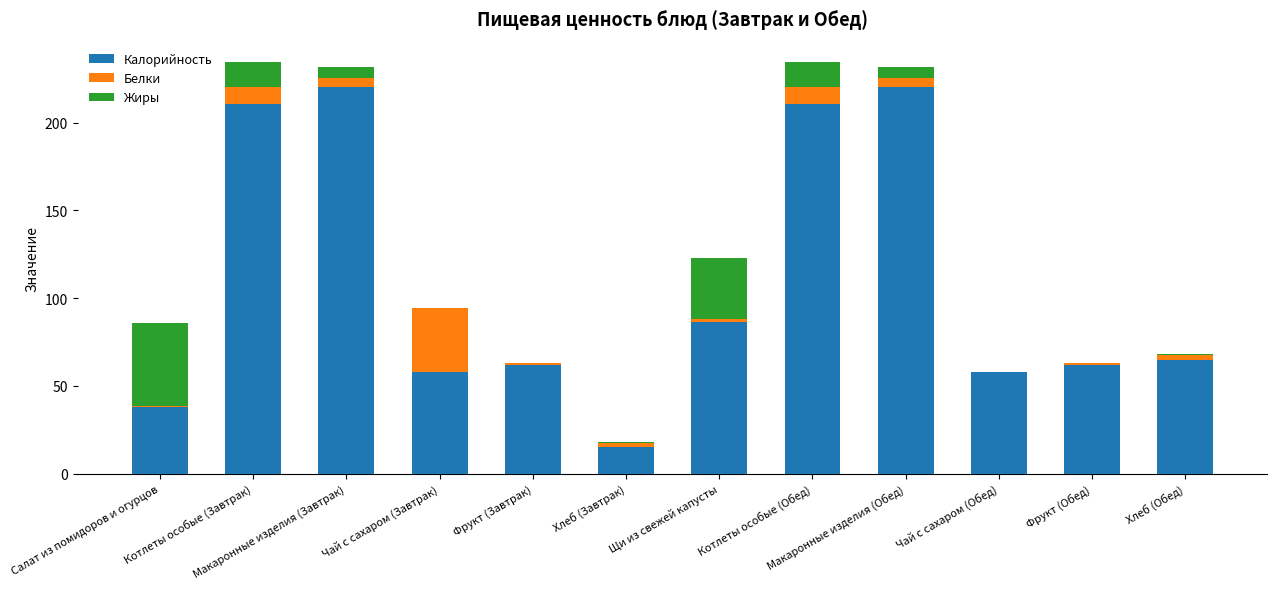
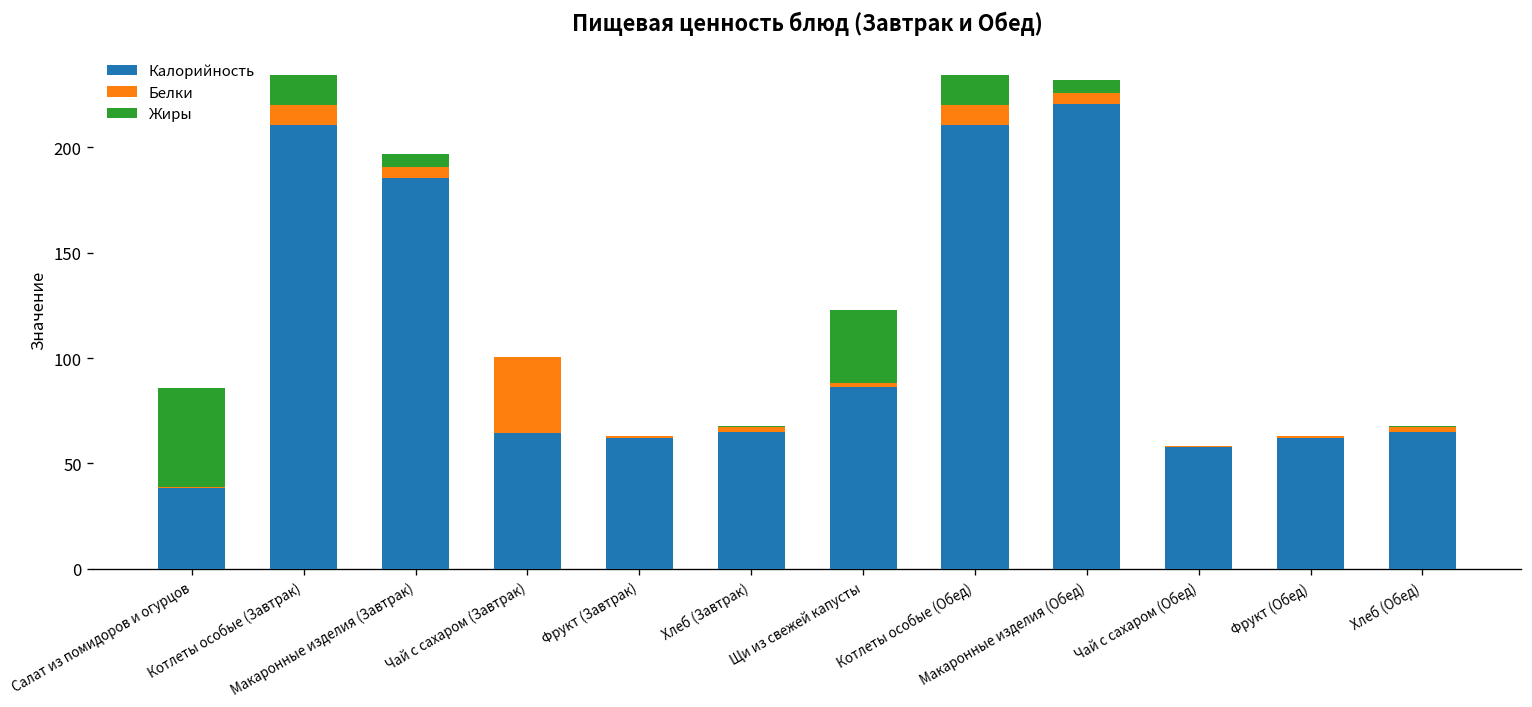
Калорийность, Макаронные изделия (Завтрак): 221 -> 186
Калорийность, Чай с сахаром (Завтрак): 58 -> 64
Калорийность, Хлеб (Завтрак): 15 -> 65
